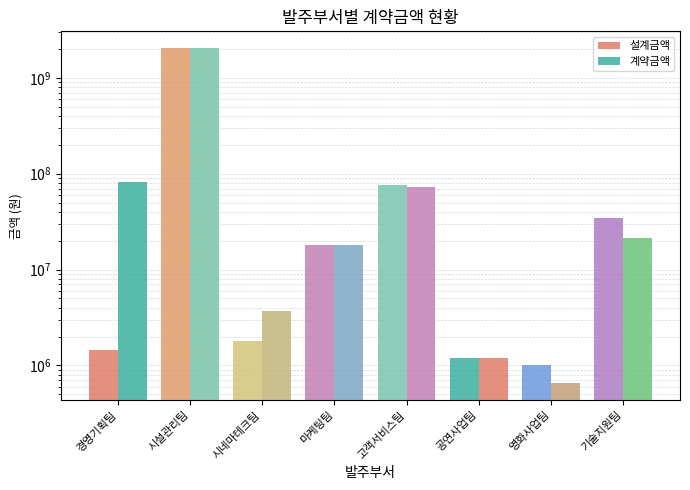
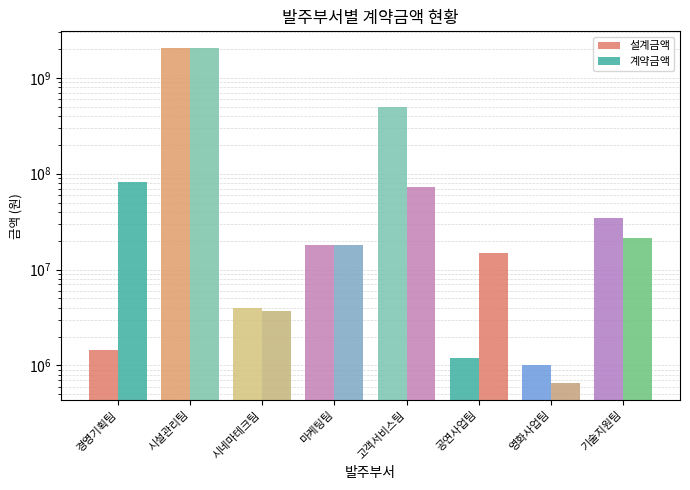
설계금액, 시네마테크팀: 1800000 -> 4000000
설계금액, 고객서비스팀: 80000000 -> 500000000
계약금액, 공연사업팀: 1200000 -> 15000000
